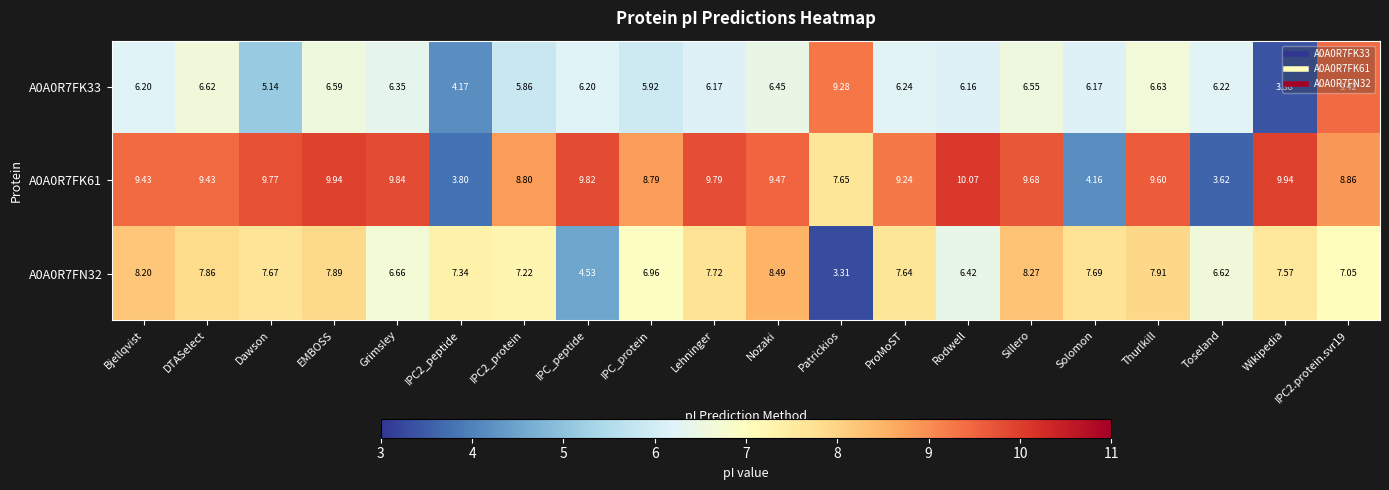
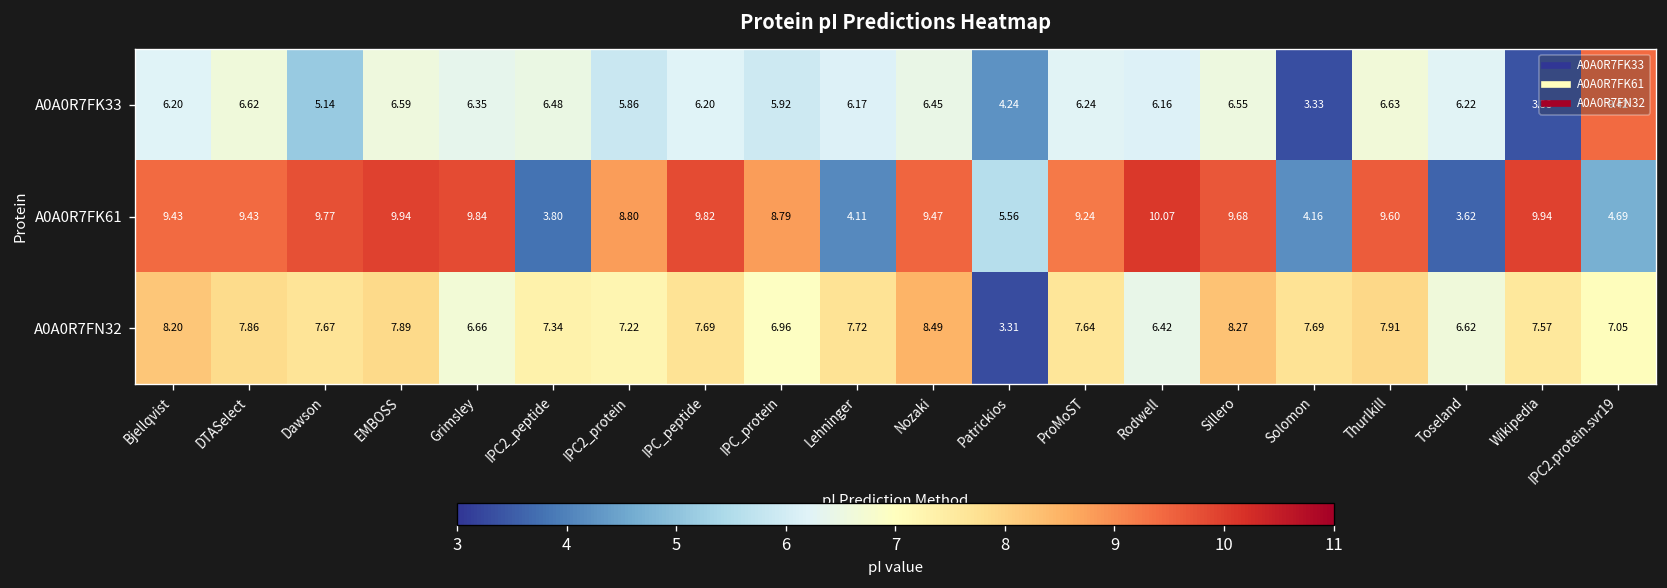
A0A0R7FK33, IPC2_peptide: 4.17 -> 6.48
A0A0R7FK33, Patrickios: 9.28 -> 4.24
A0A0R7FK33, Solomon: 6.17 -> 3.33
A0A0R7FK61, Lehninger: 9.79 -> 4.11
A0A0R7FK61, Patrickios: 7.65 -> 5.56
A0A0R7FK61, IPC2.protein.svr19: 8.86 -> 4.69
A0A0R7FN32, IPC_peptide: 4.53 -> 7.69
